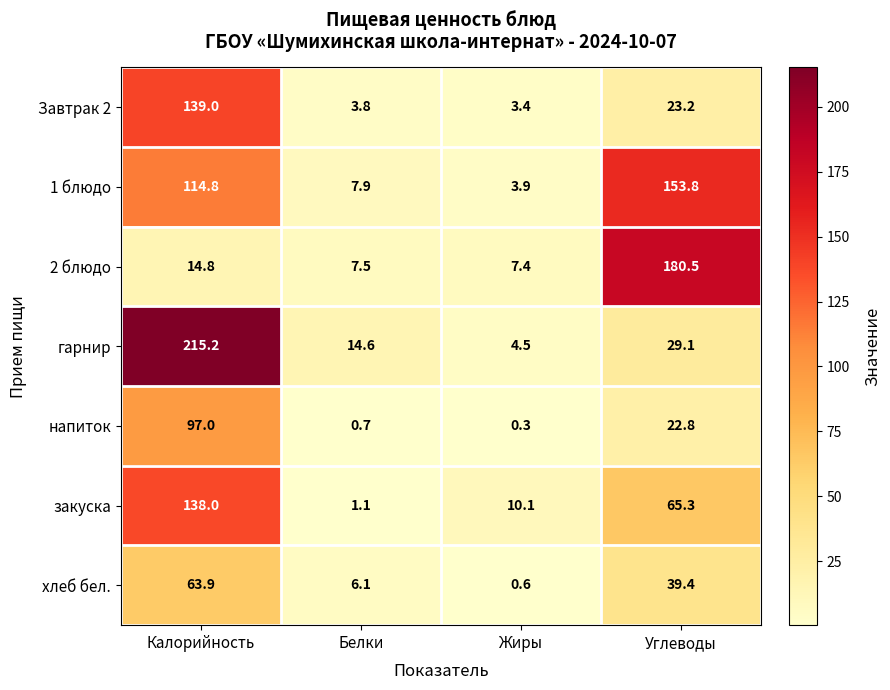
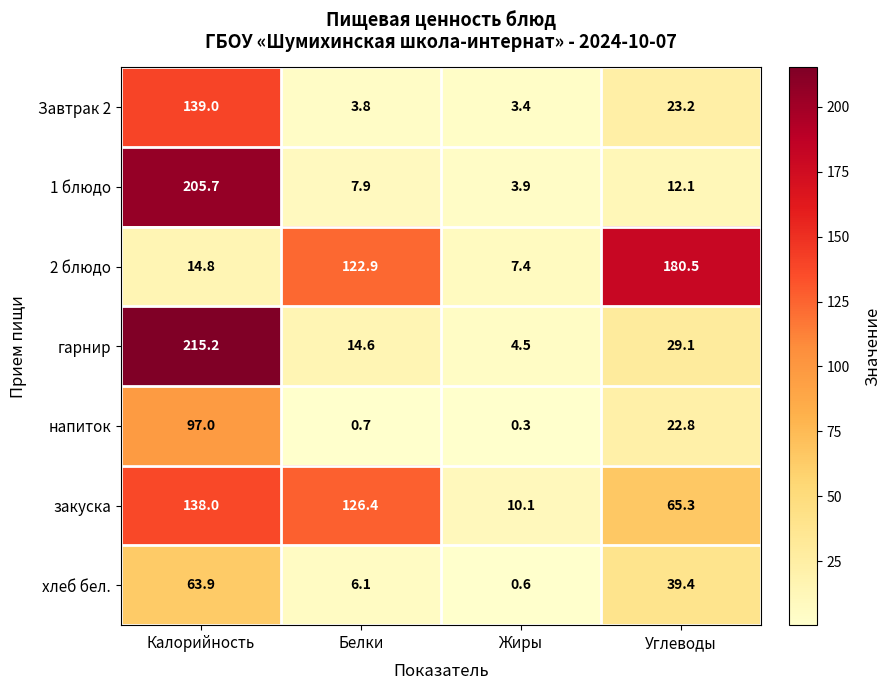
1 блюдо, Калорийность: 114.8 -> 205.7
1 блюдо, Углеводы: 153.8 -> 12.1
2 блюдо, Белки: 7.5 -> 122.9
закуска, Белки: 1.1 -> 126.4
